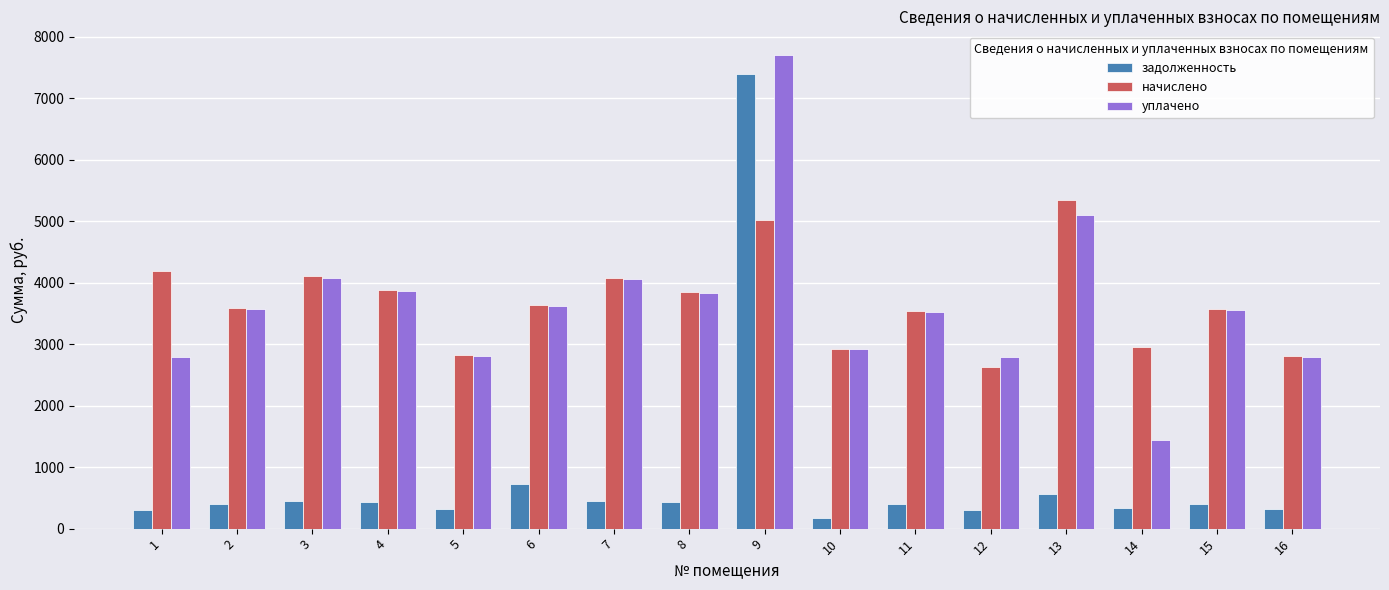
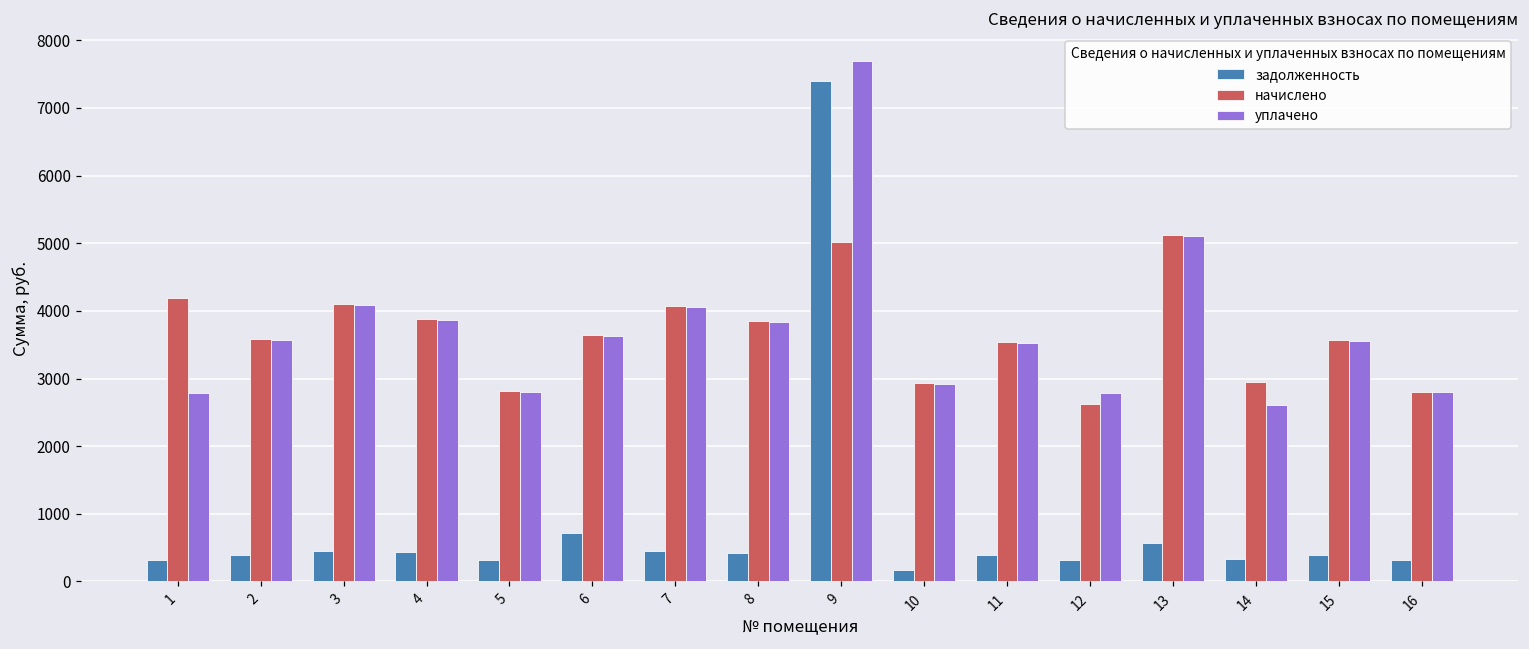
начислено, 13: 5400 -> 5100
уплачено, 14: 1400 -> 2600
